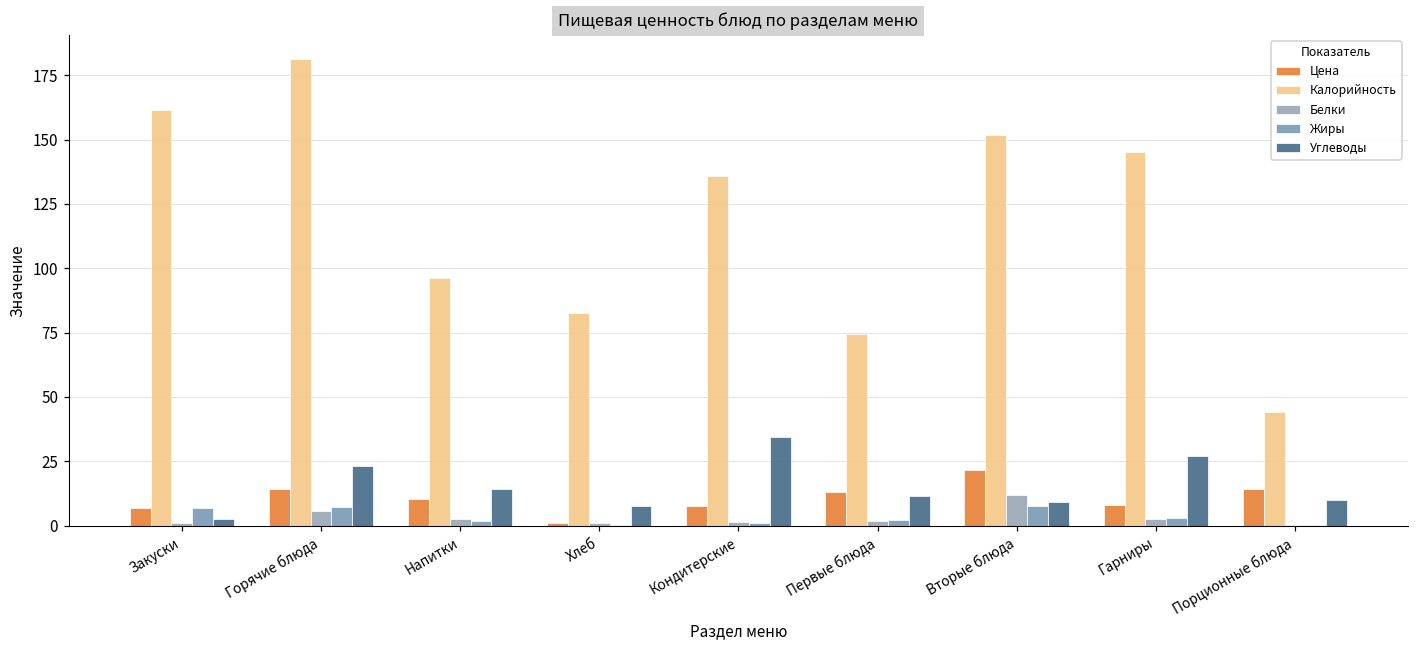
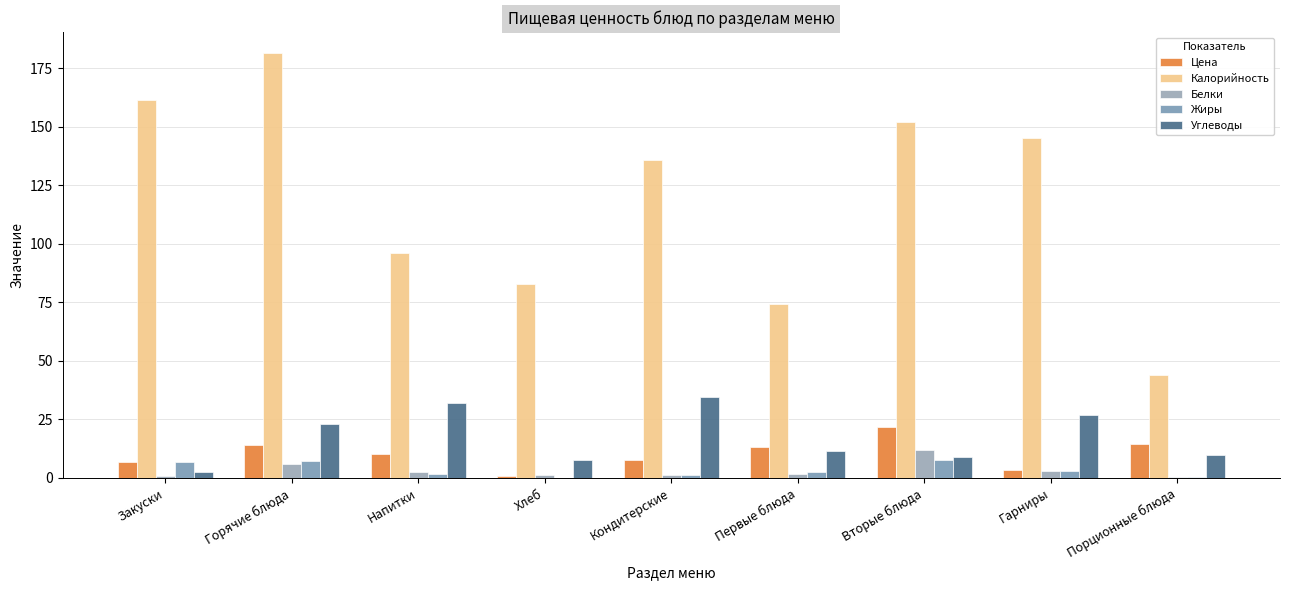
Углеводы, Напитки: 14 -> 32
Цена, Гарниры: 8 -> 3
